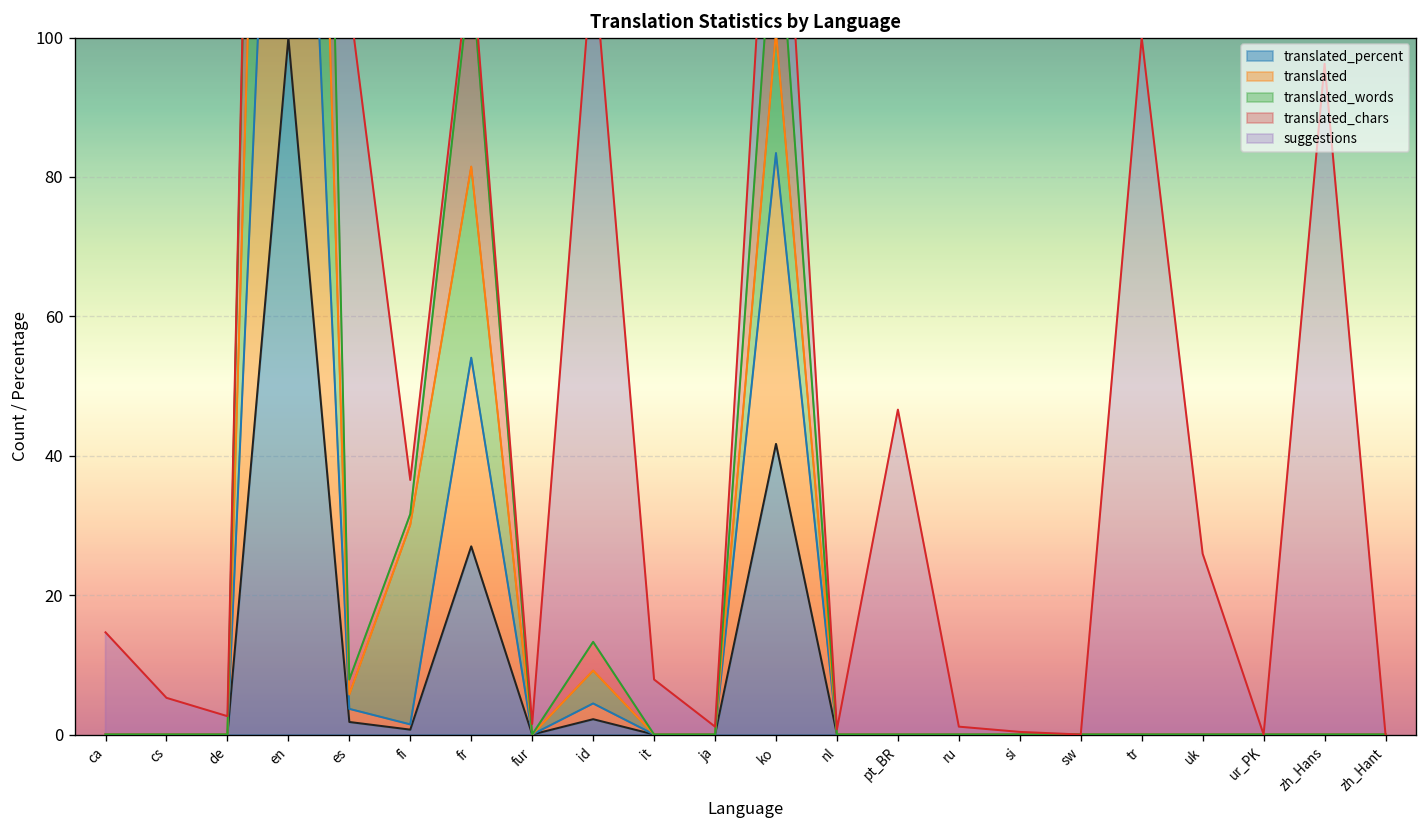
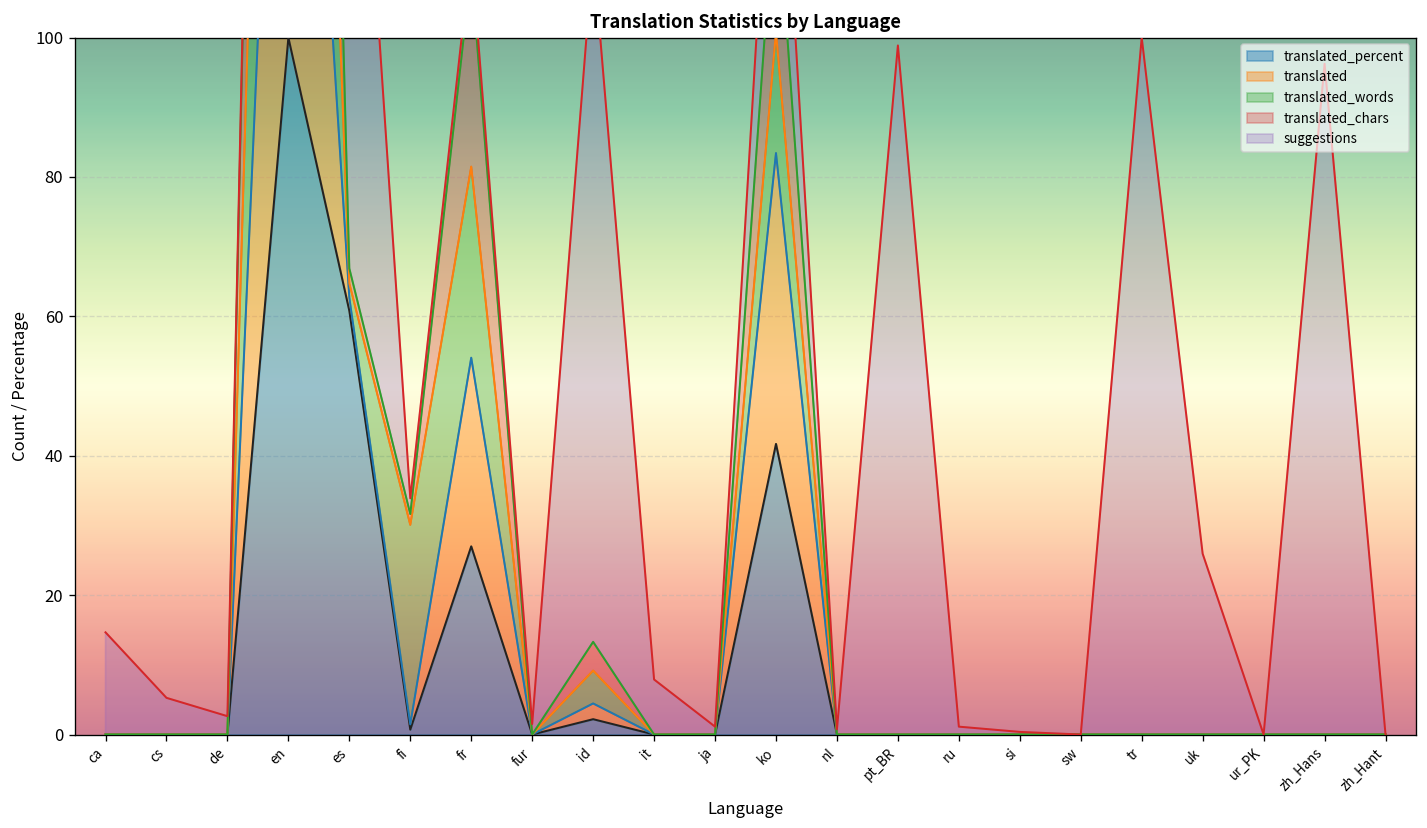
translated_percent, es: 2 -> 61
suggestions, fi: 5 -> 2
suggestions, pt_BR: 47 -> 99
